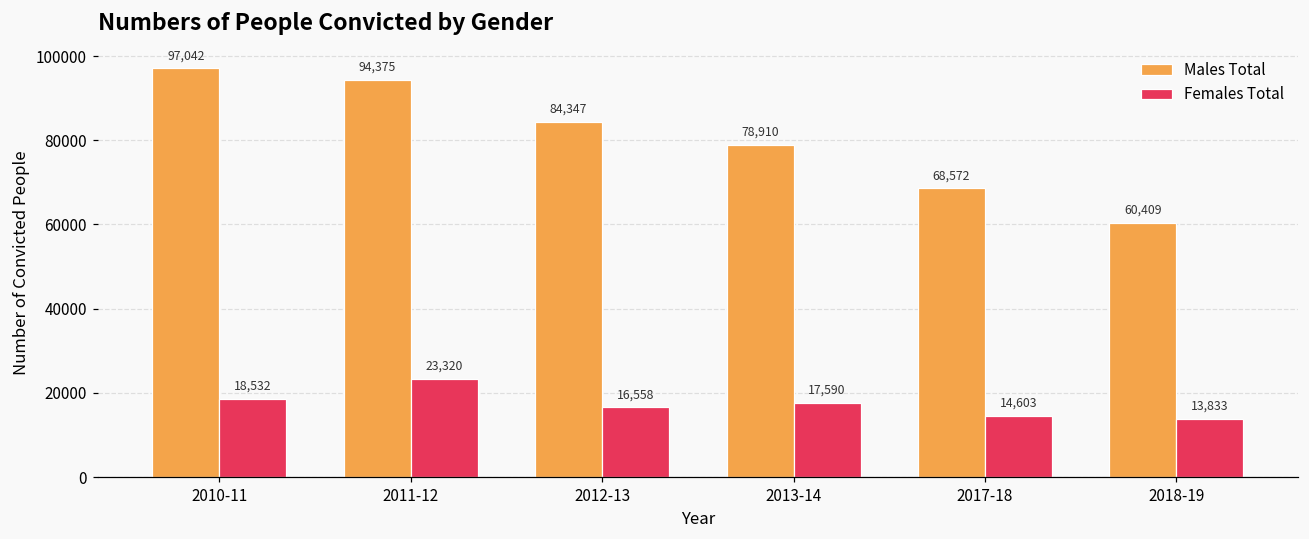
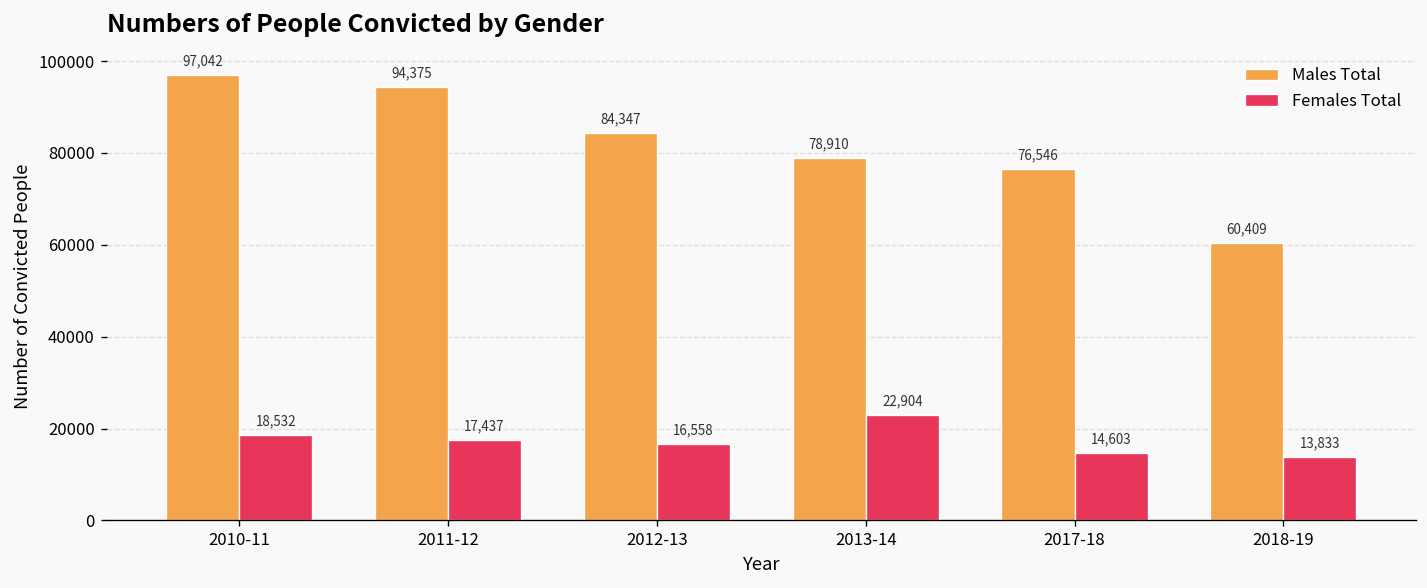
Females Total, 2011-12: 23,320 -> 17,437
Females Total, 2013-14: 17,590 -> 22,904
Males Total, 2017-18: 68,572 -> 76,546
